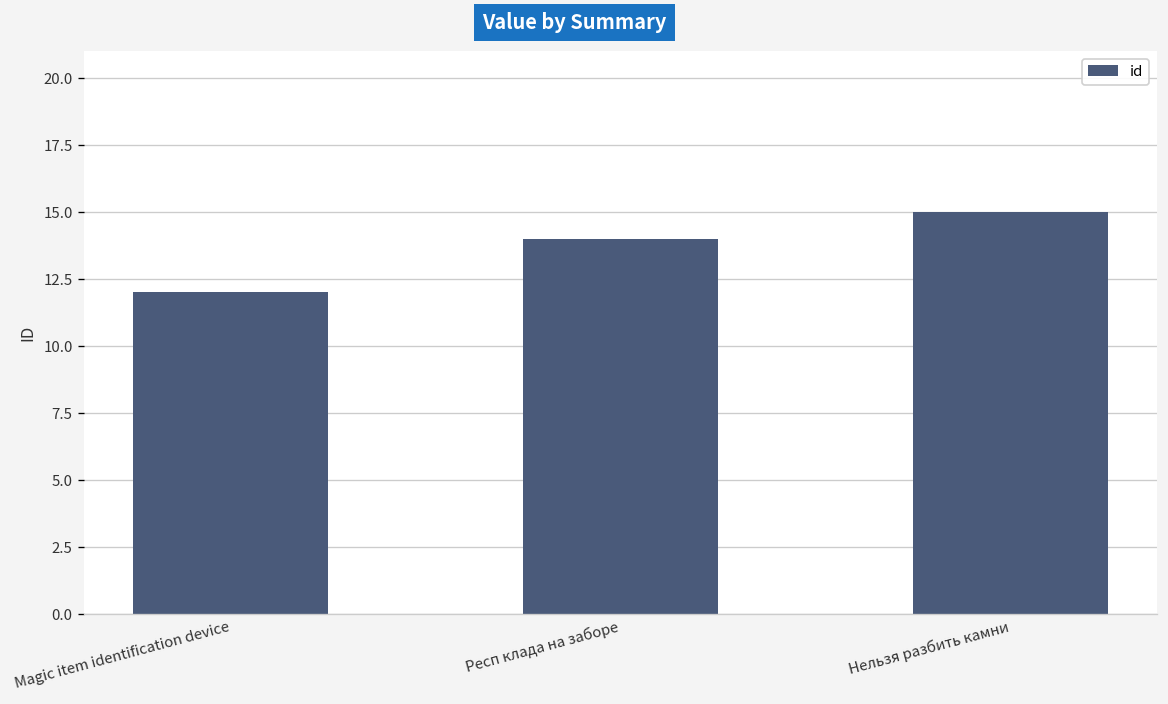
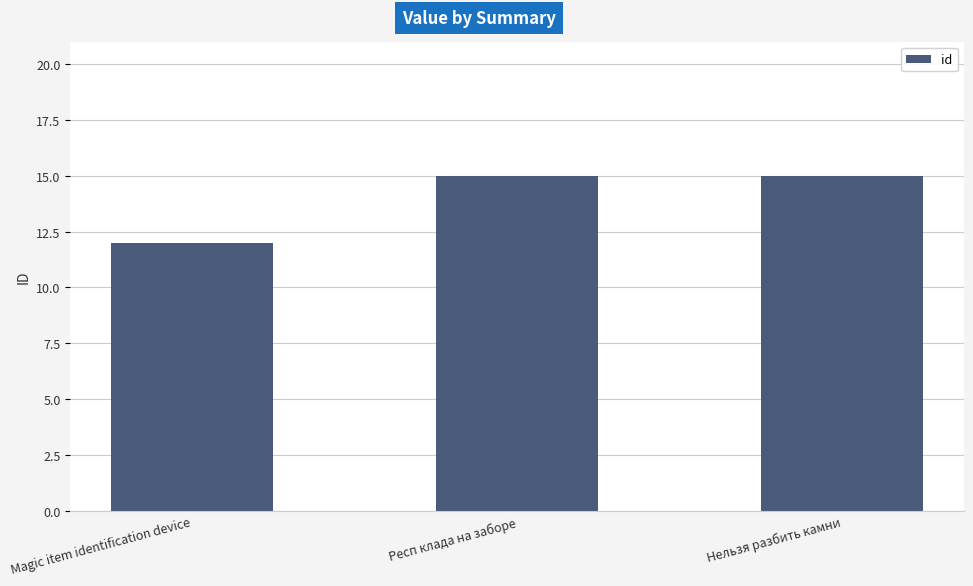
Респ клада на заборе: 14 -> 15
